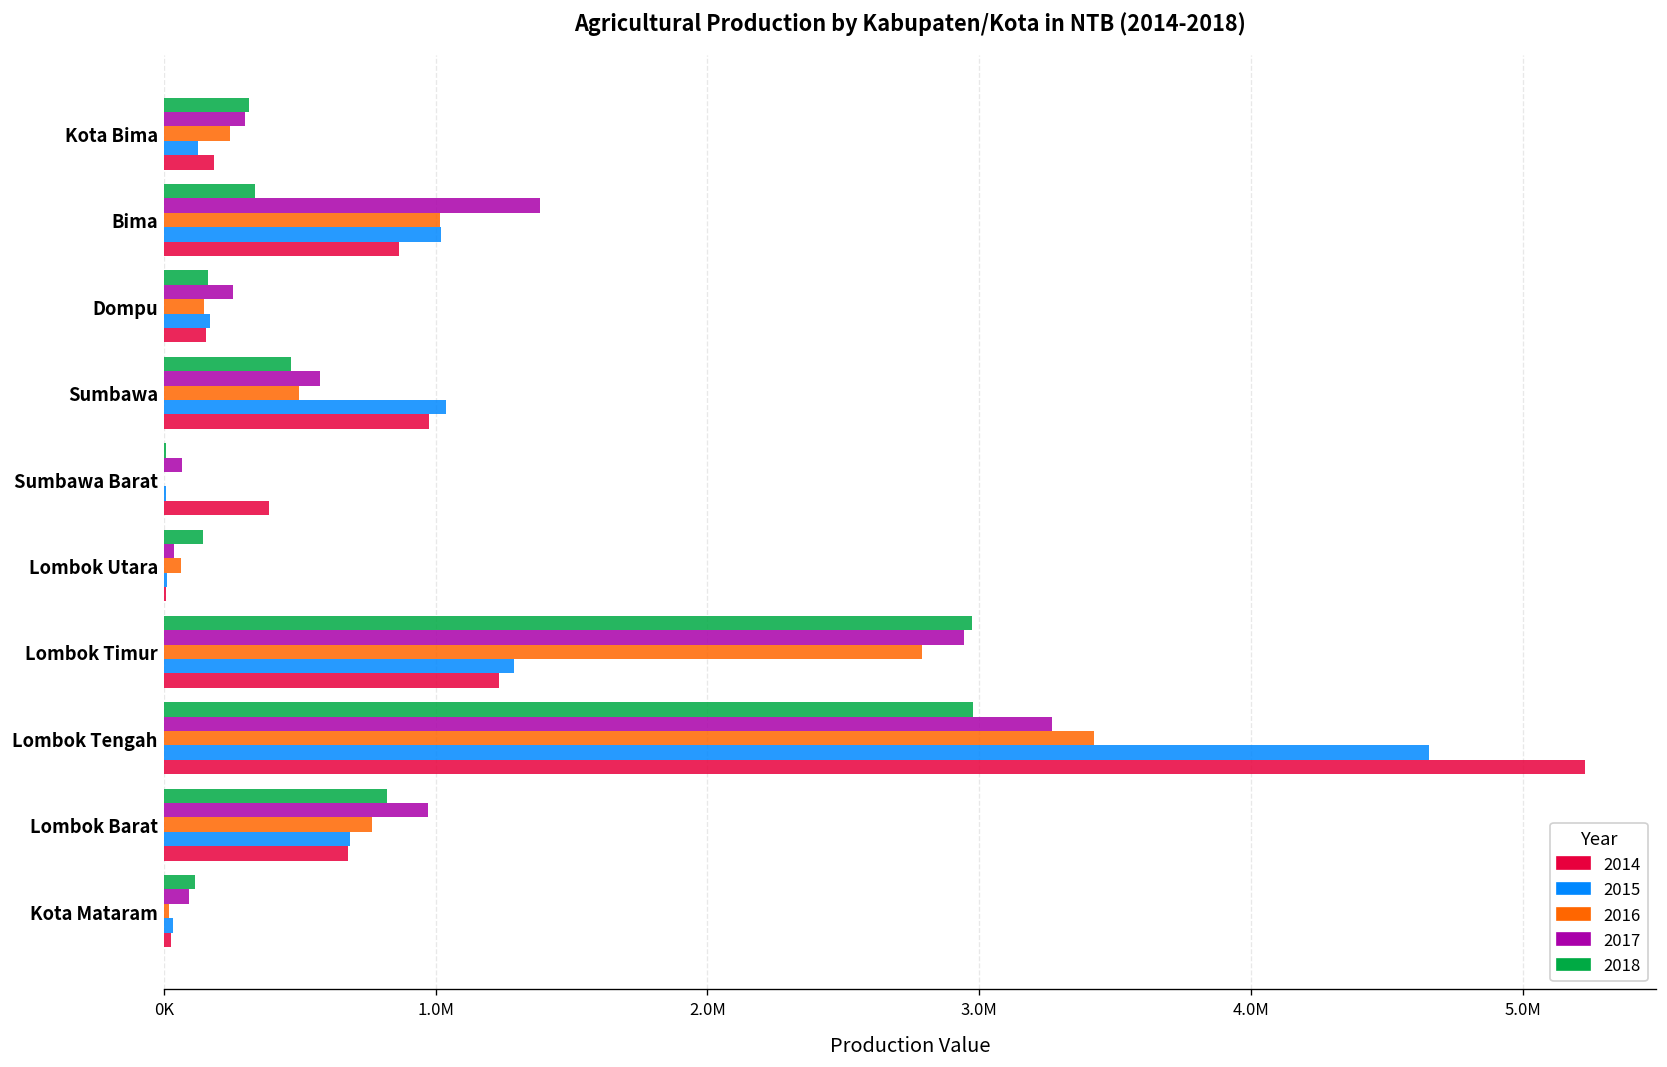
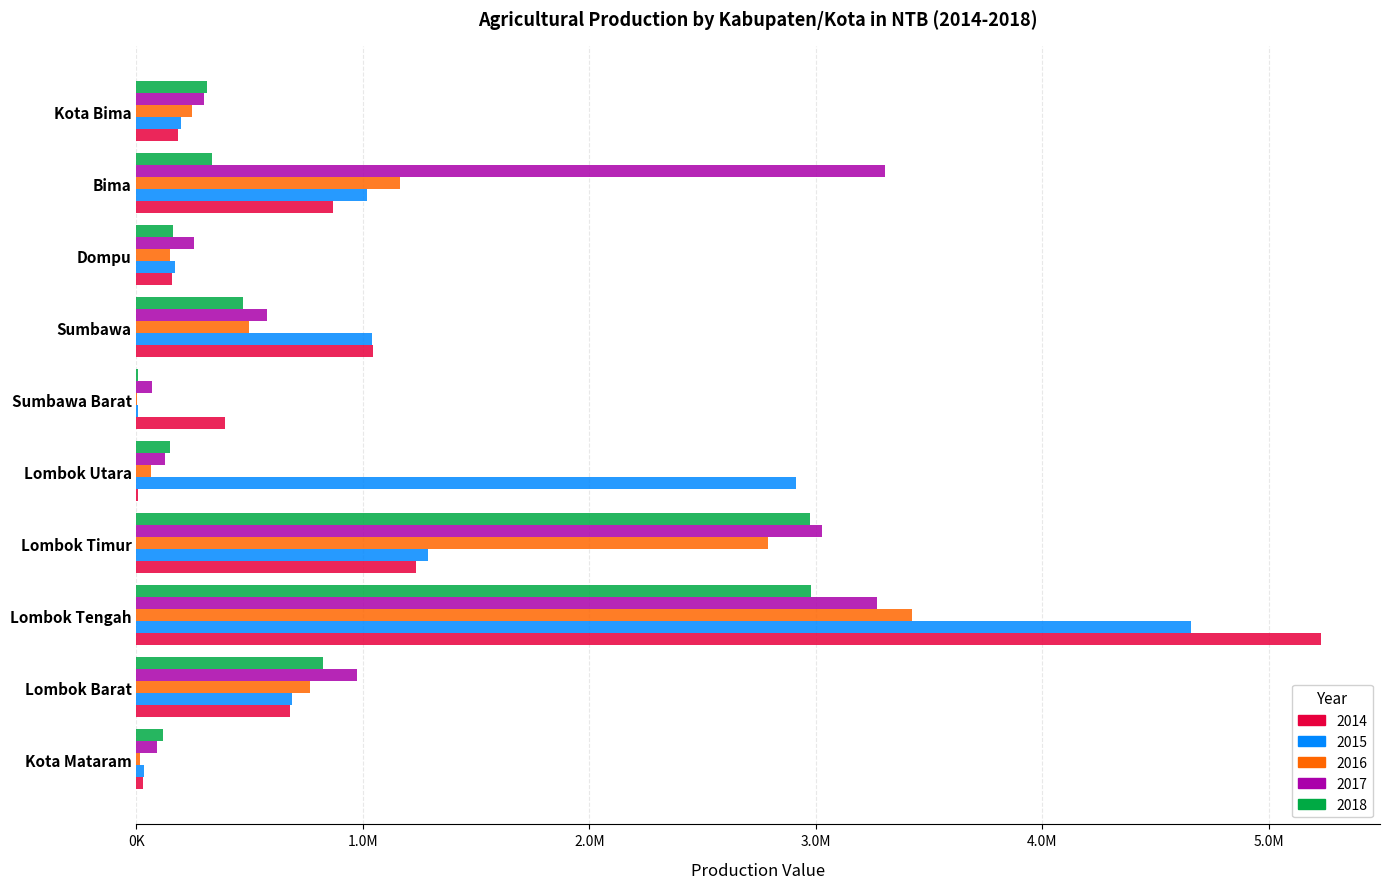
2015, Kota Bima: 130000 -> 200000
2017, Bima: 1390000 -> 3300000
2016, Bima: 1020000 -> 1160000
2014, Sumbawa: 980000 -> 1040000
2017, Lombok Utara: 40000 -> 130000
2015, Lombok Utara: 10000 -> 2910000
2017, Lombok Timur: 2950000 -> 3030000
